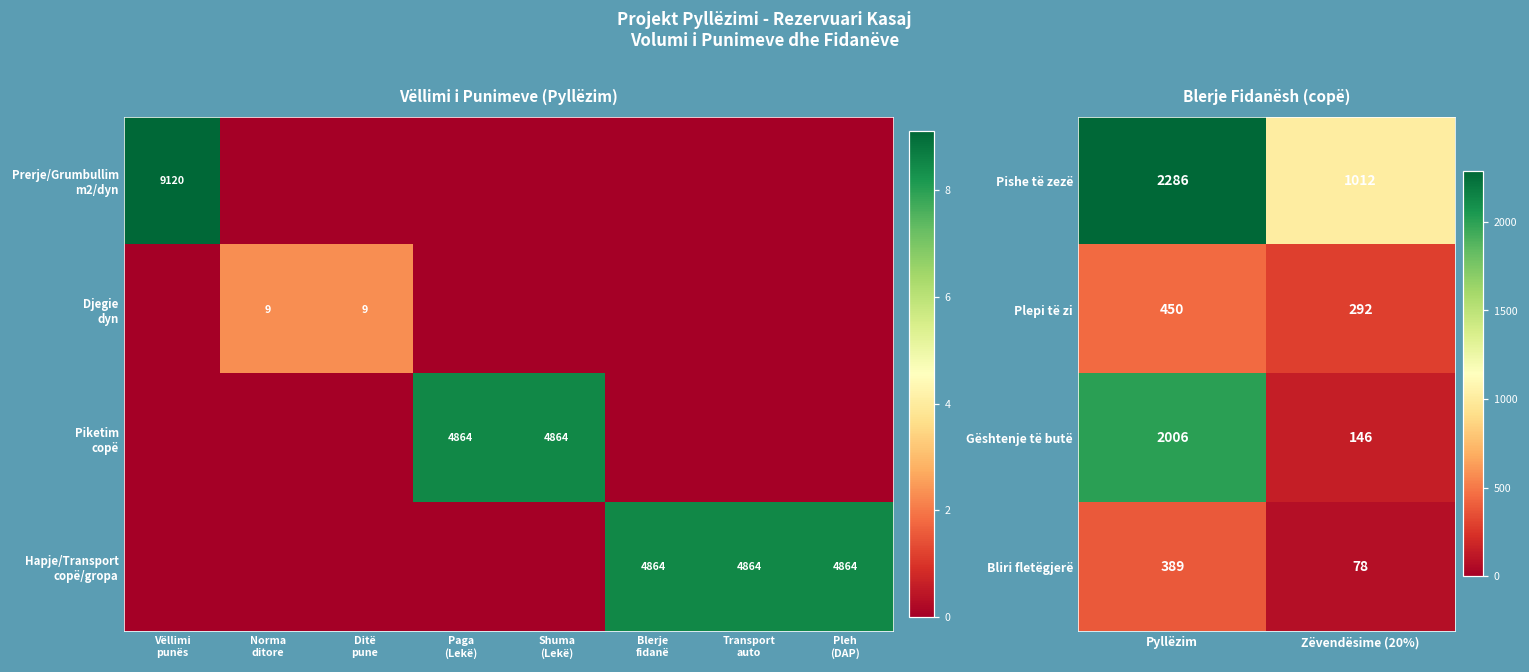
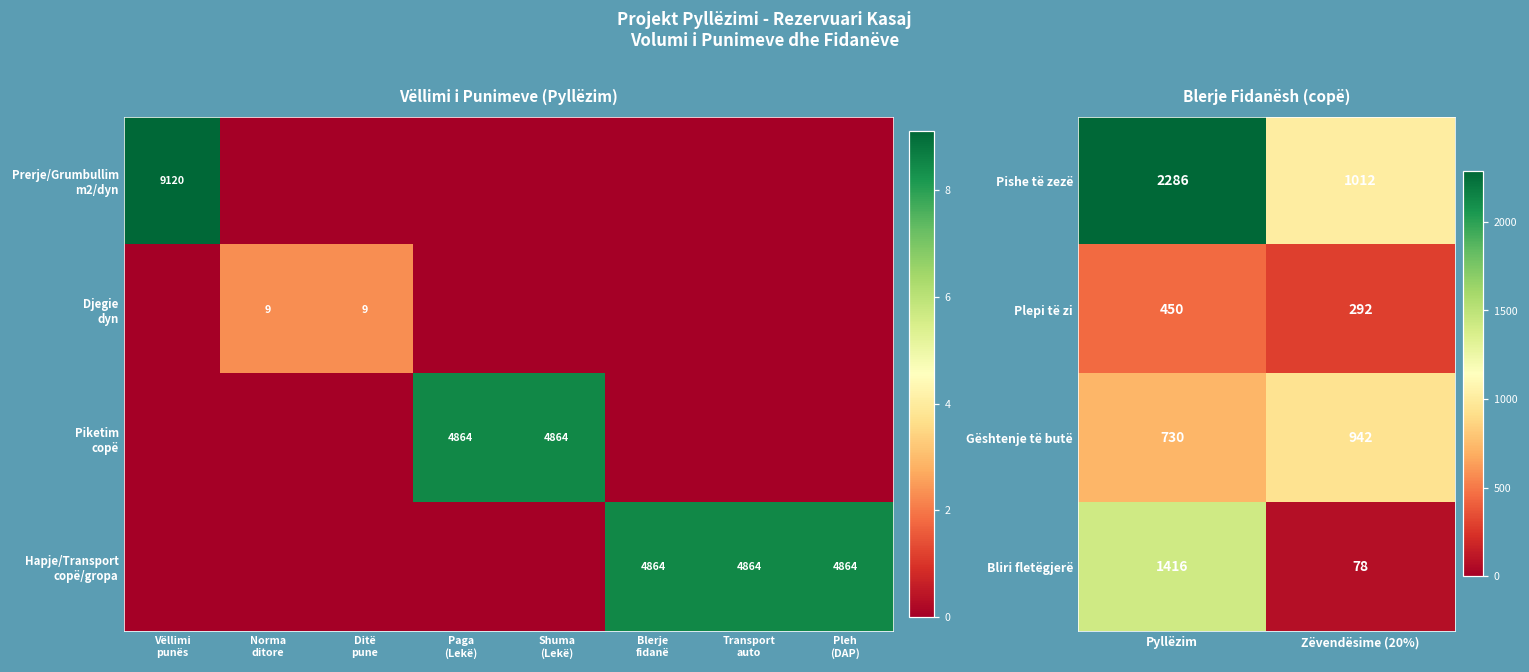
Blerje Fidanësh (copë), Gështenje të butë, Pyllëzim: 2006 -> 730
Blerje Fidanësh (copë), Gështenje të butë, Zëvendësime (20%): 146 -> 942
Blerje Fidanësh (copë), Bliri fletëgjerë, Pyllëzim: 389 -> 1416
